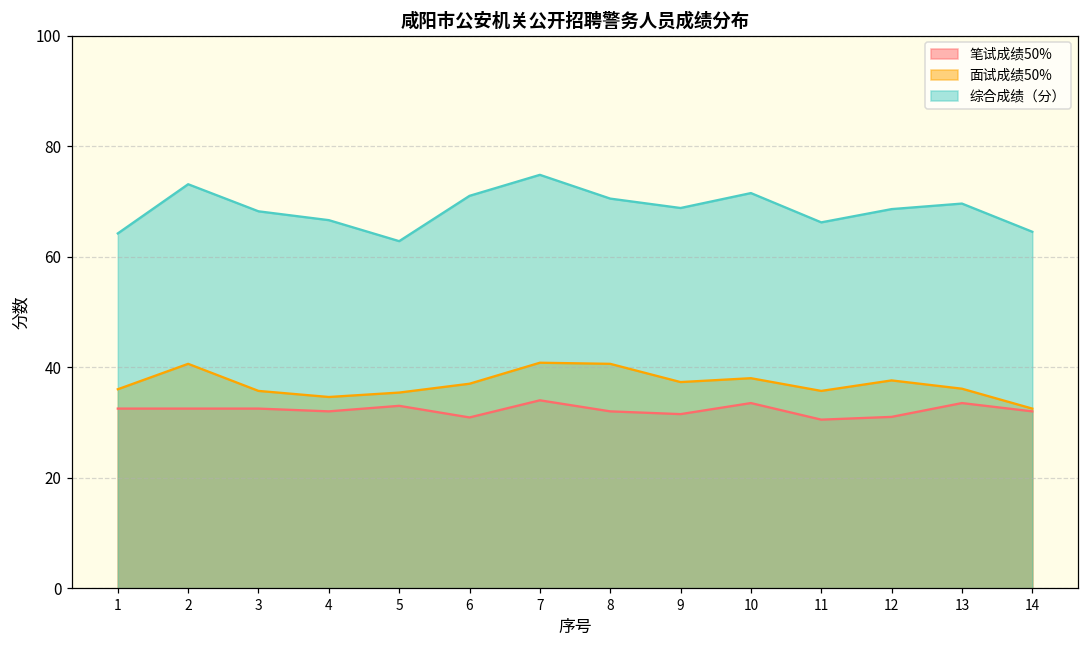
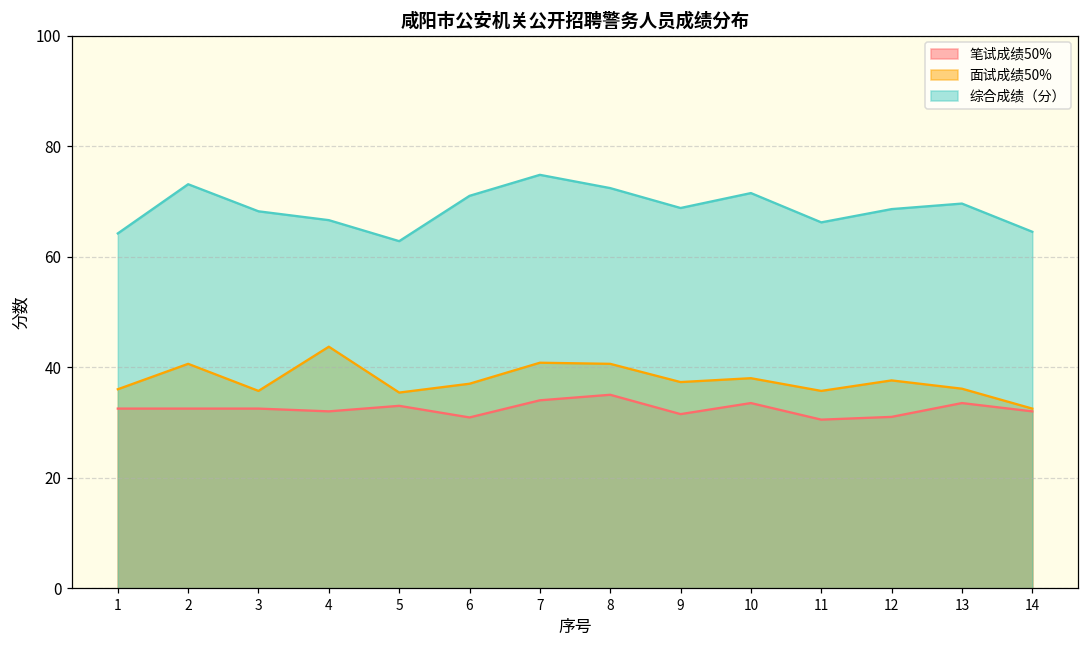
面试成绩50%, 4: 35 -> 44
笔试成绩50%, 8: 32 -> 35
综合成绩（分）, 8: 71 -> 72
